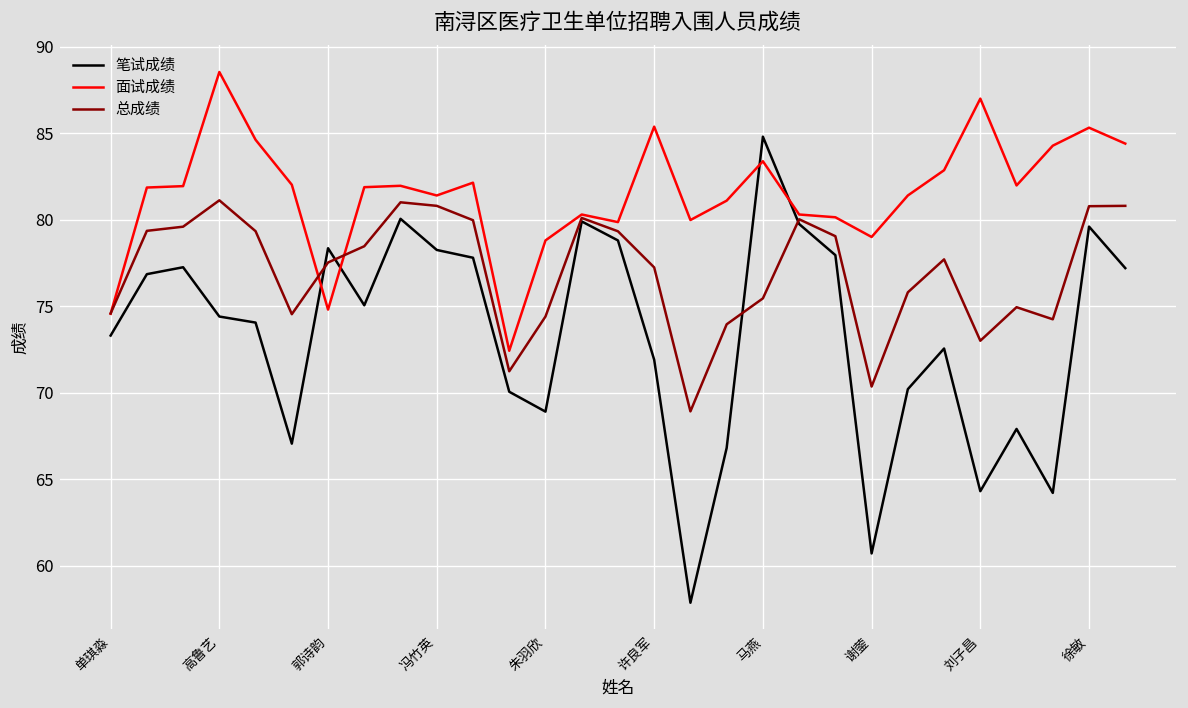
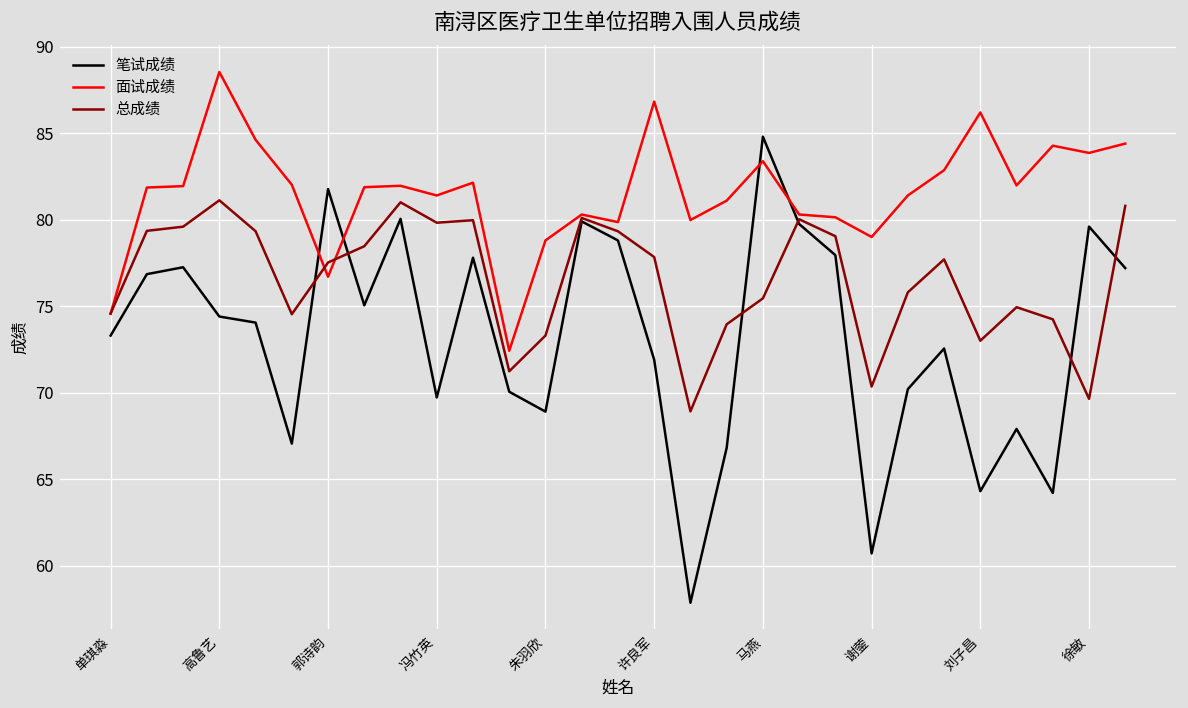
笔试成绩, 郭诗韵: 78.4 -> 81.8
面试成绩, 郭诗韵: 74.8 -> 76.7
笔试成绩, 冯竹英: 78.3 -> 69.7
总成绩, 冯竹英: 80.8 -> 79.8
总成绩, 朱羽欣: 74.4 -> 73.3
面试成绩, 许良军: 85.4 -> 86.8
总成绩, 许良军: 77.2 -> 77.8
面试成绩, 刘子昌: 87.0 -> 86.2
面试成绩, 徐敏: 85.3 -> 83.9
总成绩, 徐敏: 80.8 -> 69.6
